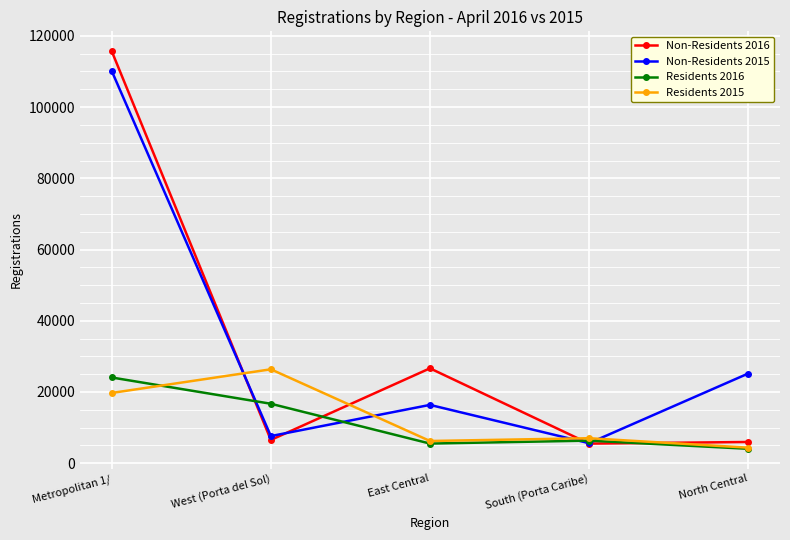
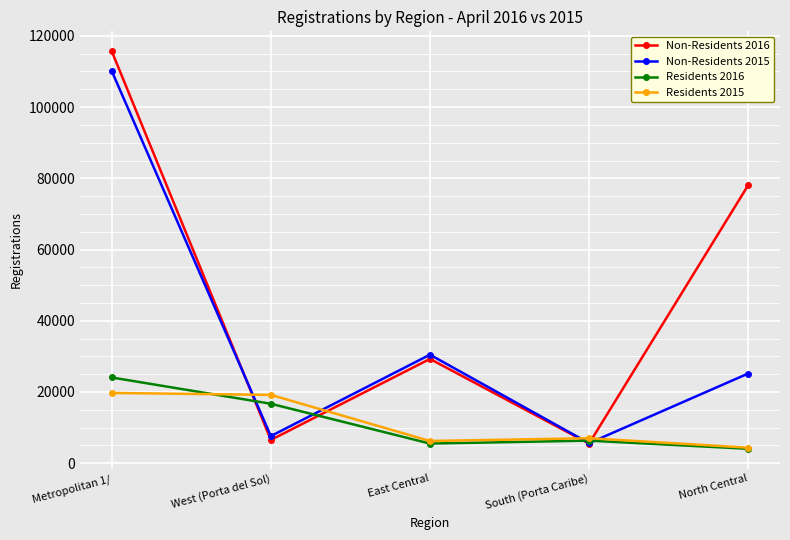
Residents 2015, West (Porta del Sol): 26000 -> 19000
Non-Residents 2016, East Central: 27000 -> 29000
Non-Residents 2015, East Central: 16000 -> 30000
Non-Residents 2016, North Central: 6000 -> 78000
